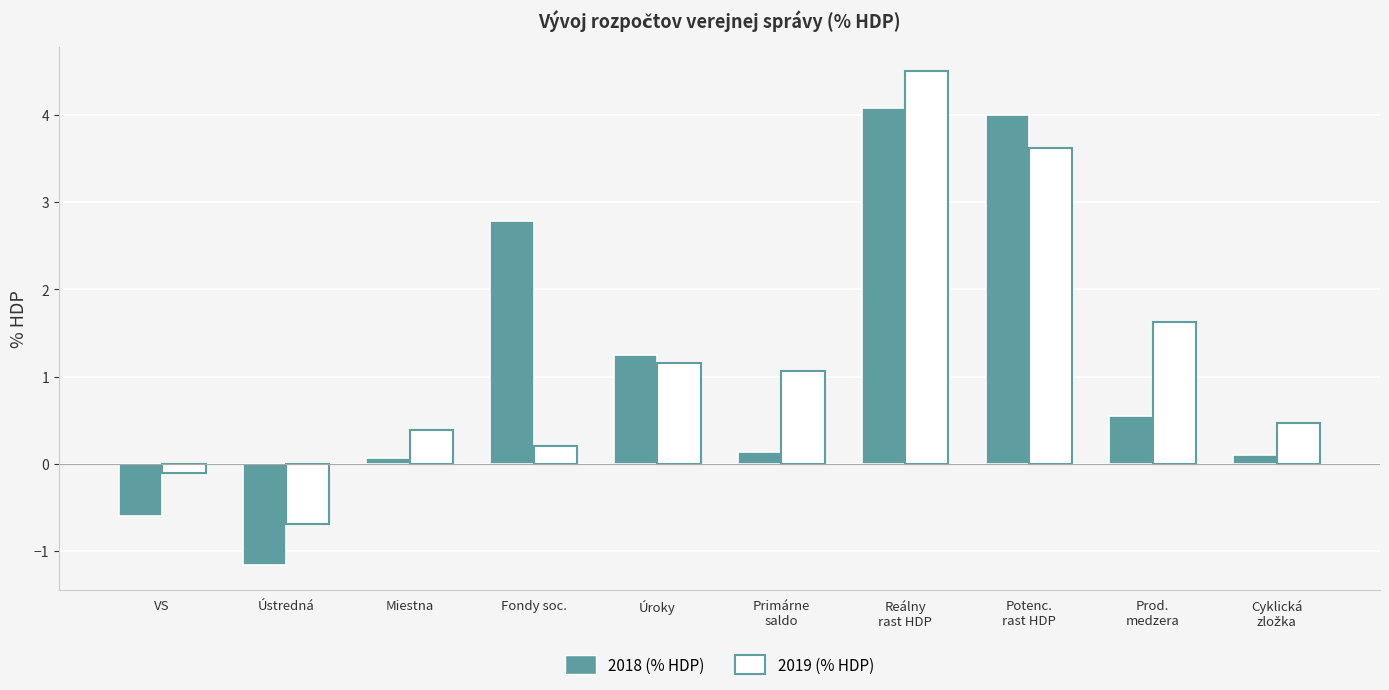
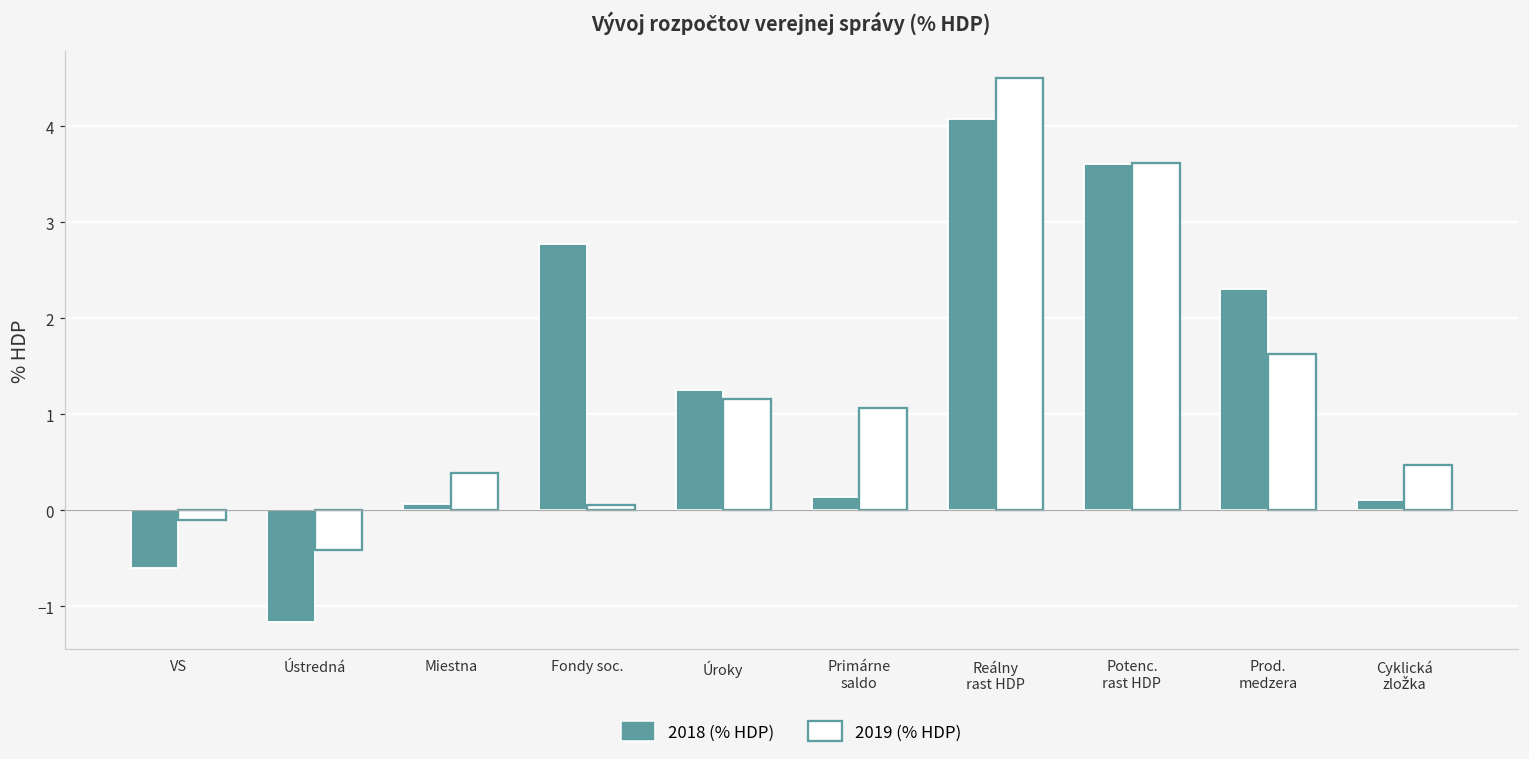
2019 (% HDP), Ústredná: -0.7 -> -0.4
2019 (% HDP), Fondy soc.: 0.2 -> 0.1
2018 (% HDP), Potenc. rast HDP: 4.0 -> 3.6
2018 (% HDP), Prod. medzera: 0.6 -> 2.3
